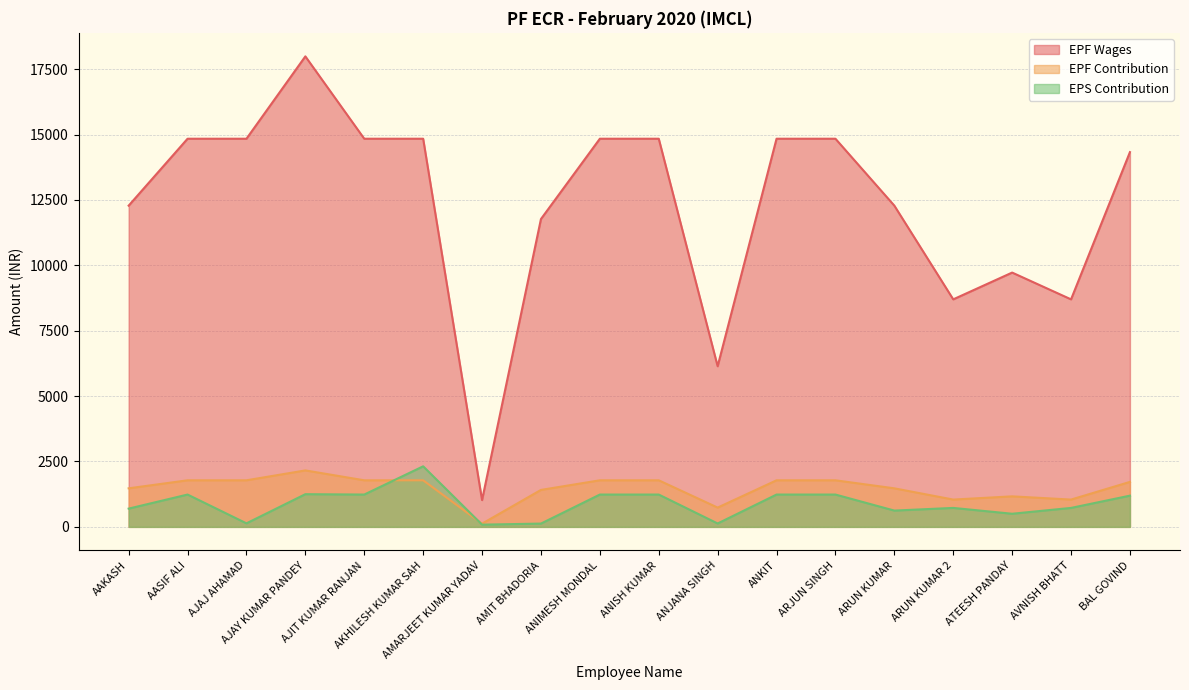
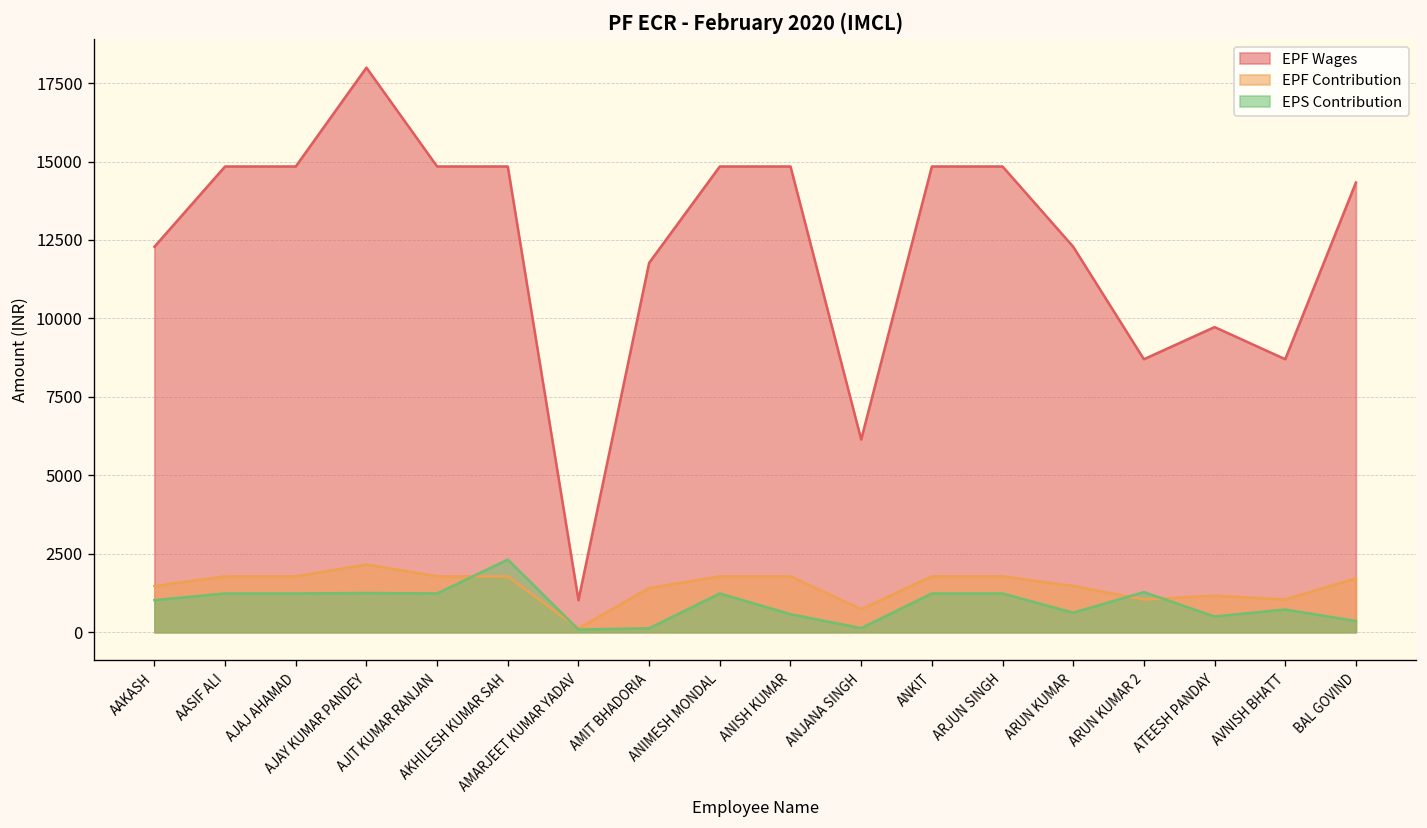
EPS Contribution, AAKASH: 700 -> 1000
EPS Contribution, AJAJ AHAMAD: 100 -> 1200
EPS Contribution, ANISH KUMAR: 1200 -> 600
EPS Contribution, ARUN KUMAR 2: 700 -> 1300
EPS Contribution, BAL GOVIND: 1200 -> 400
